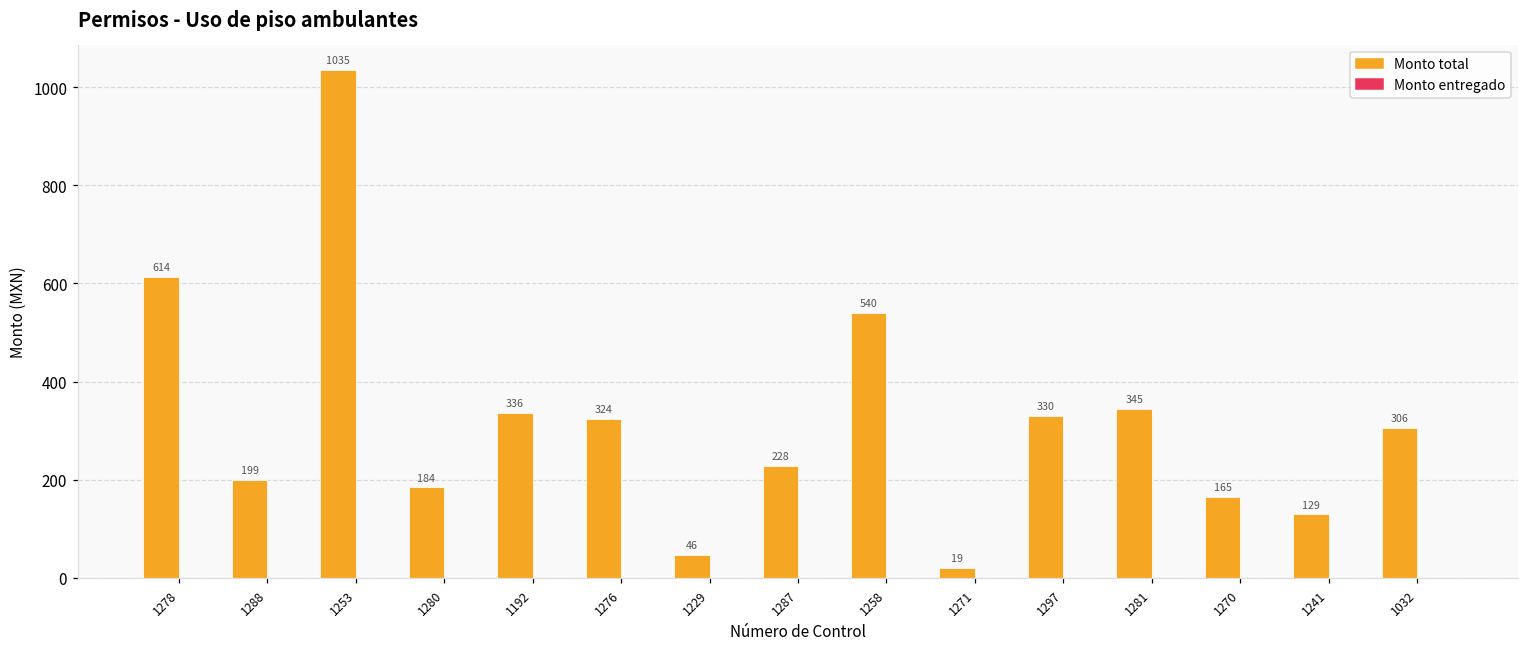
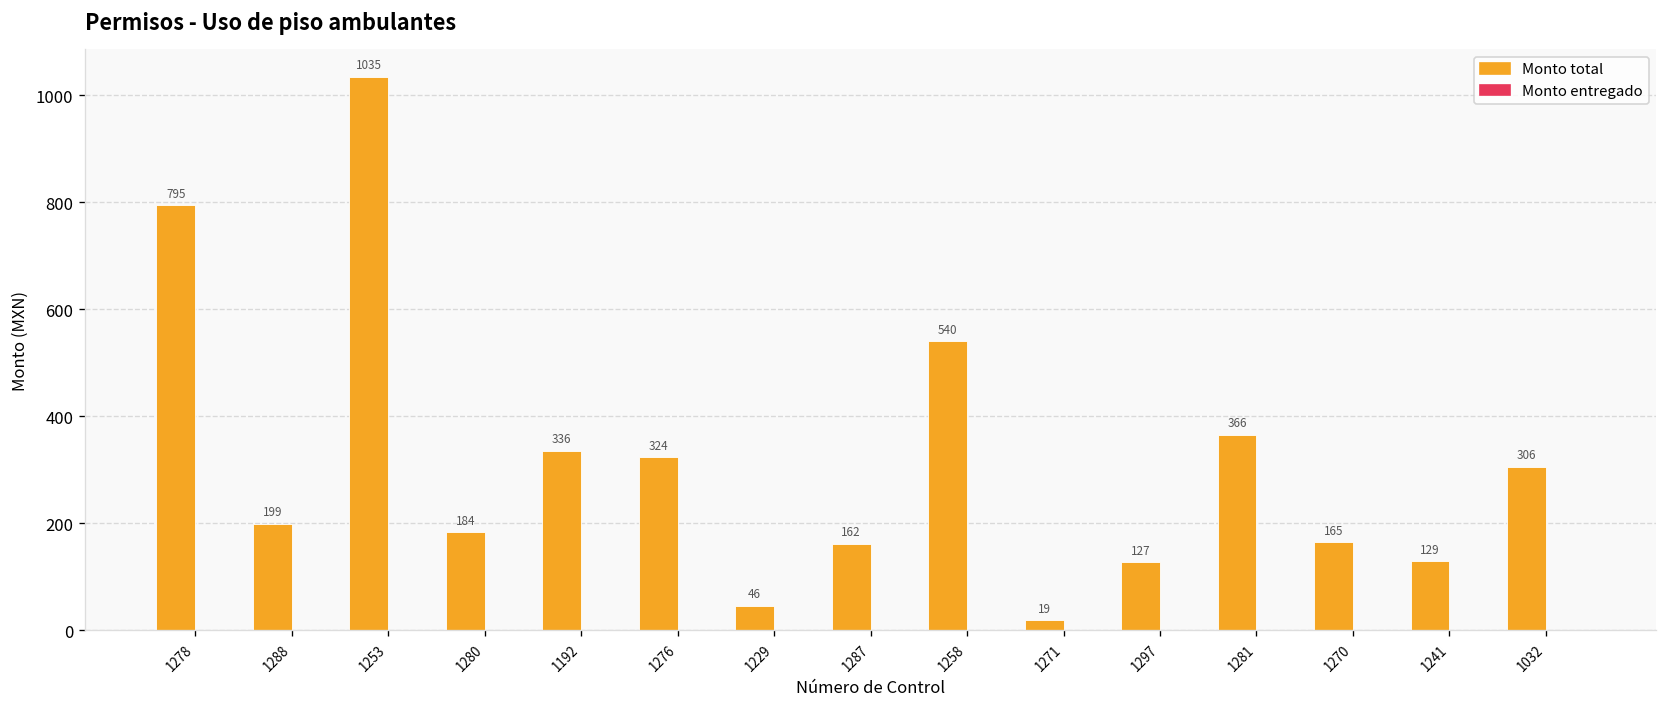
Monto total, 1278: 614 -> 795
Monto total, 1287: 228 -> 162
Monto total, 1297: 330 -> 127
Monto total, 1281: 345 -> 366
